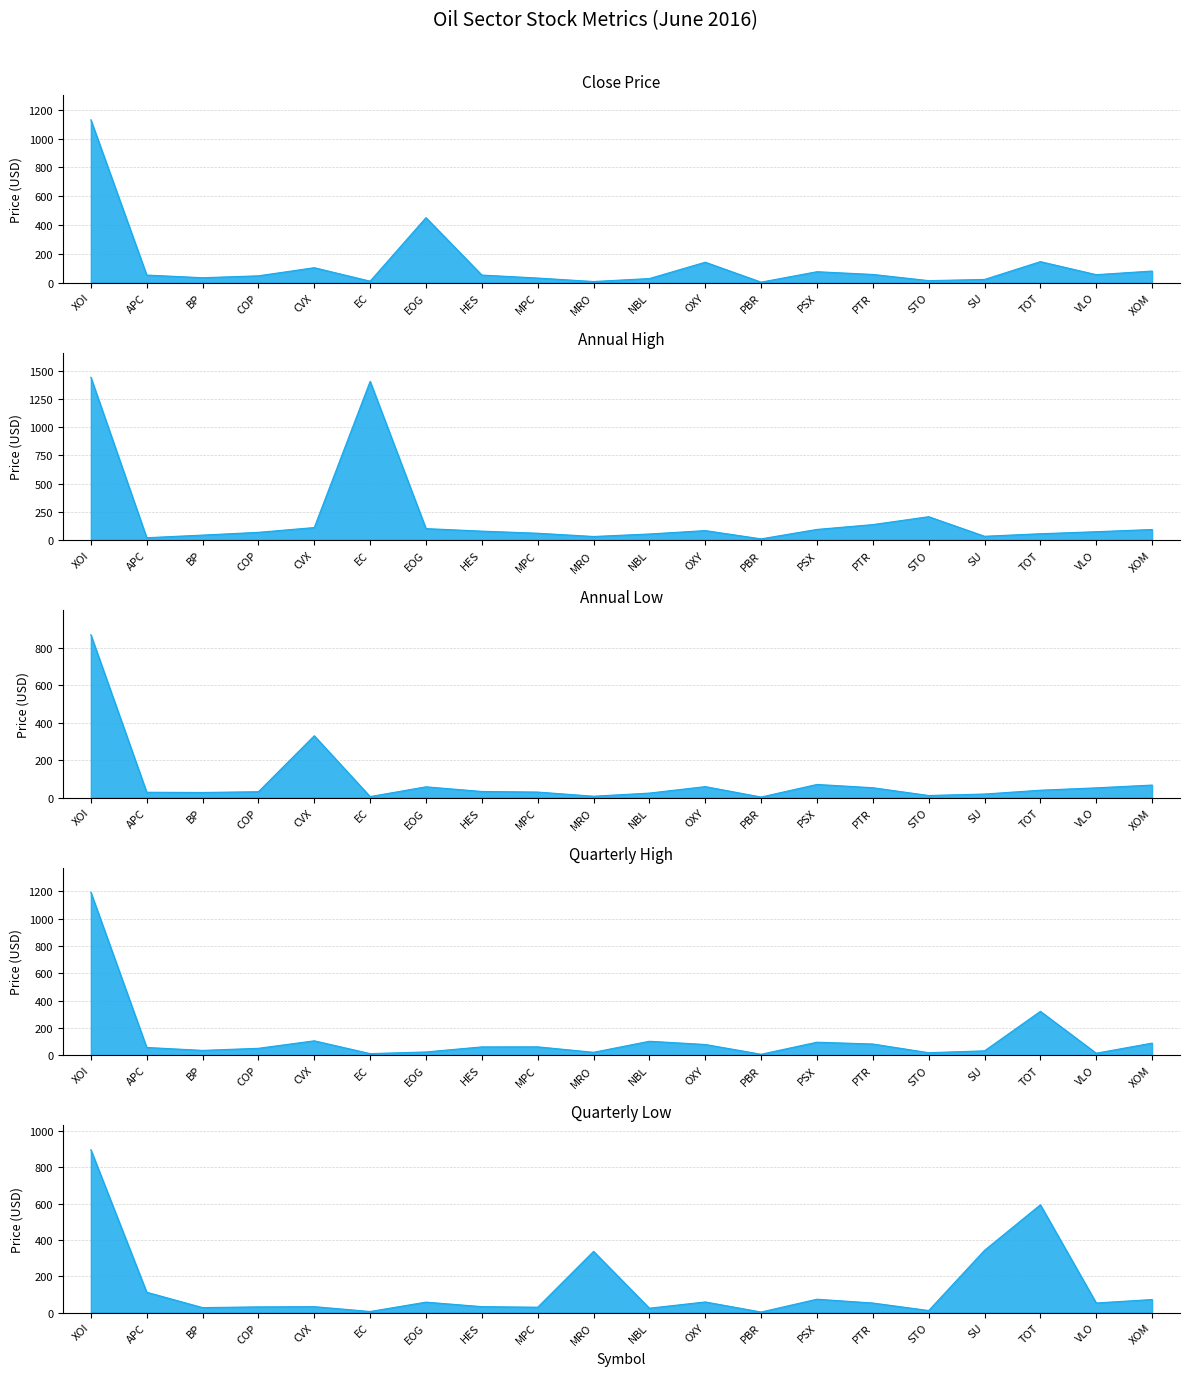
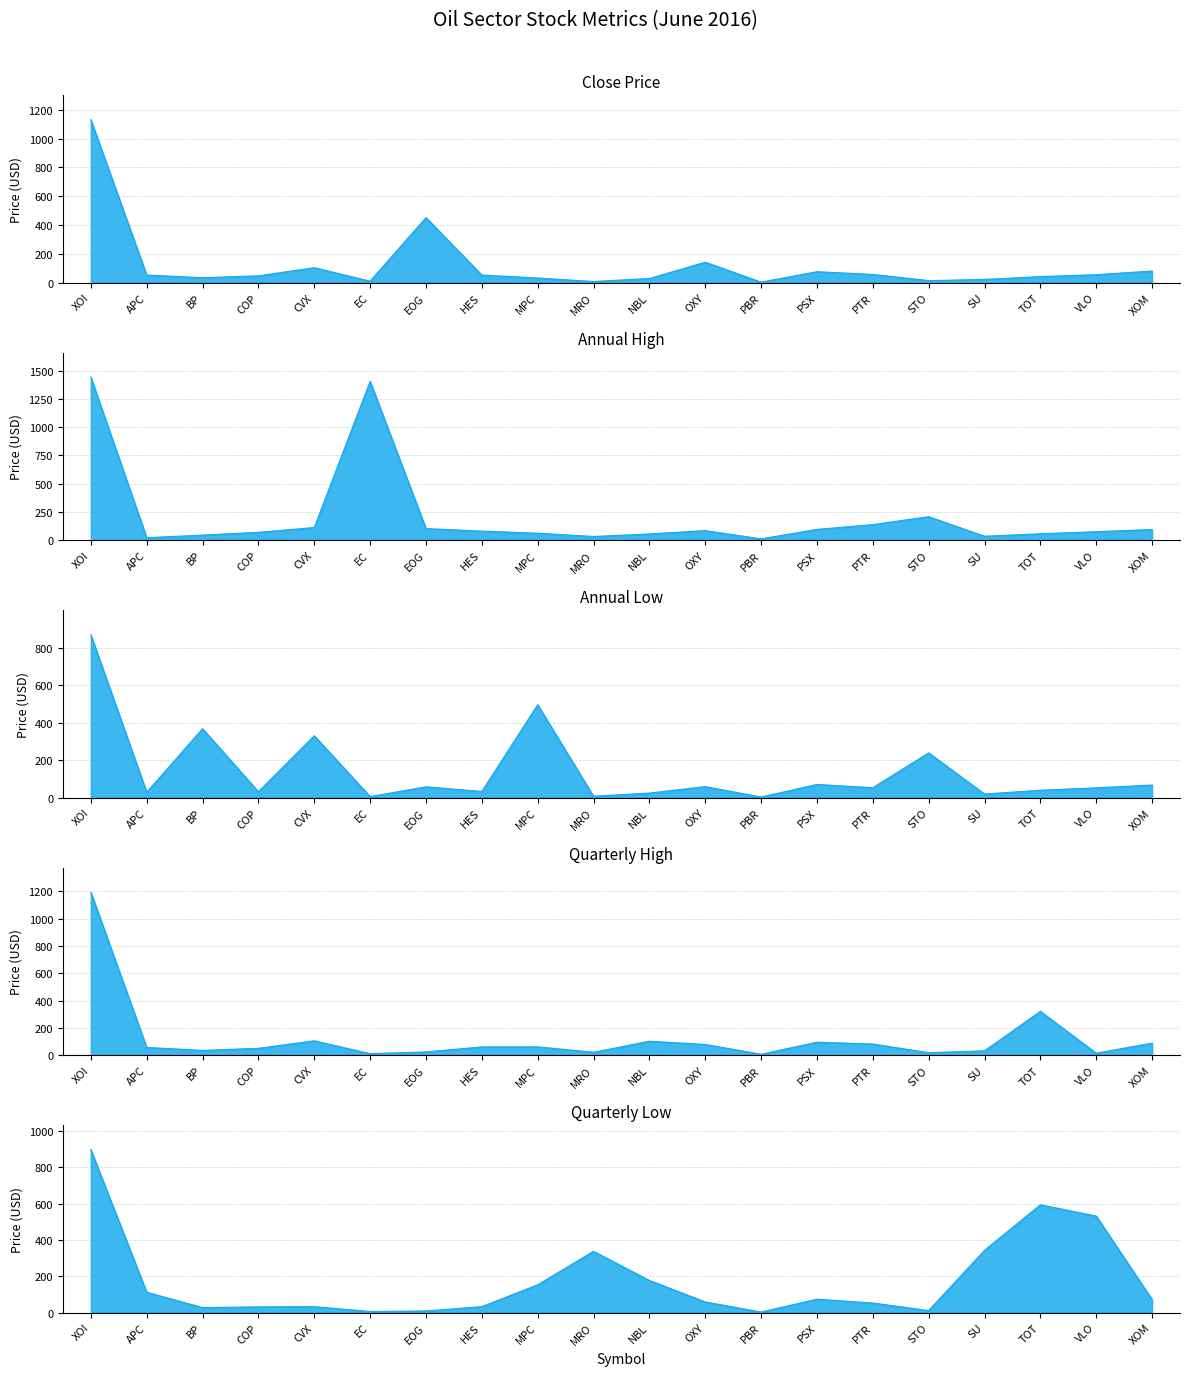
Close Price, TOT: 150 -> 40
Annual Low, BP: 30 -> 370
Annual Low, MPC: 30 -> 490
Annual Low, STO: 10 -> 240
Quarterly Low, EOG: 60 -> 10
Quarterly Low, MPC: 30 -> 150
Quarterly Low, NBL: 20 -> 180
Quarterly Low, VLO: 50 -> 530
